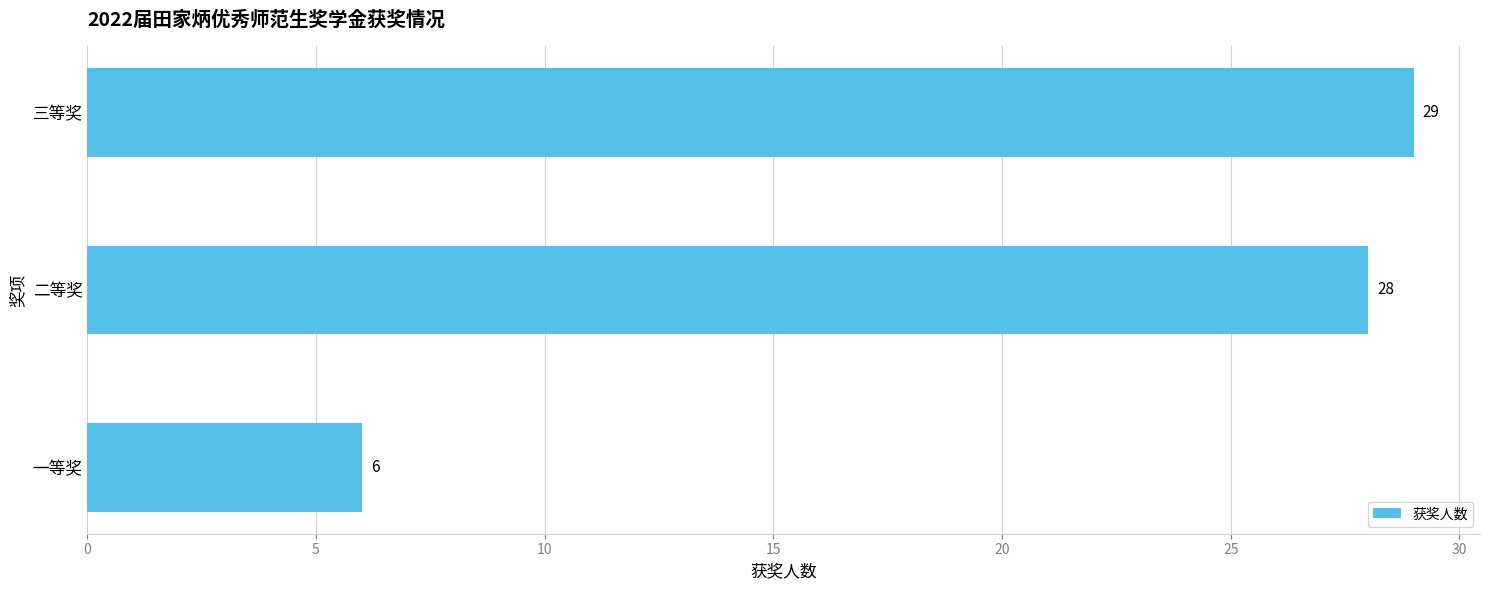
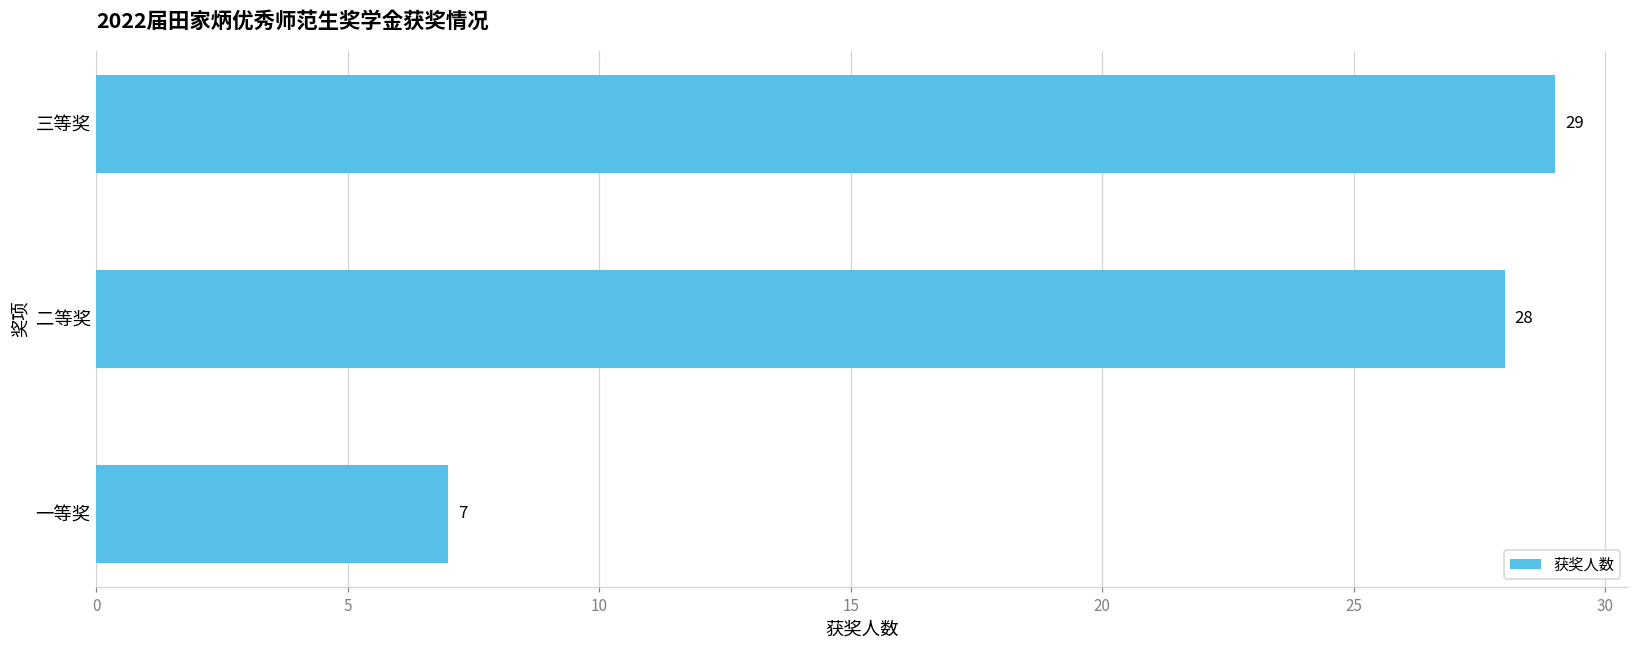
一等奖: 6 -> 7
